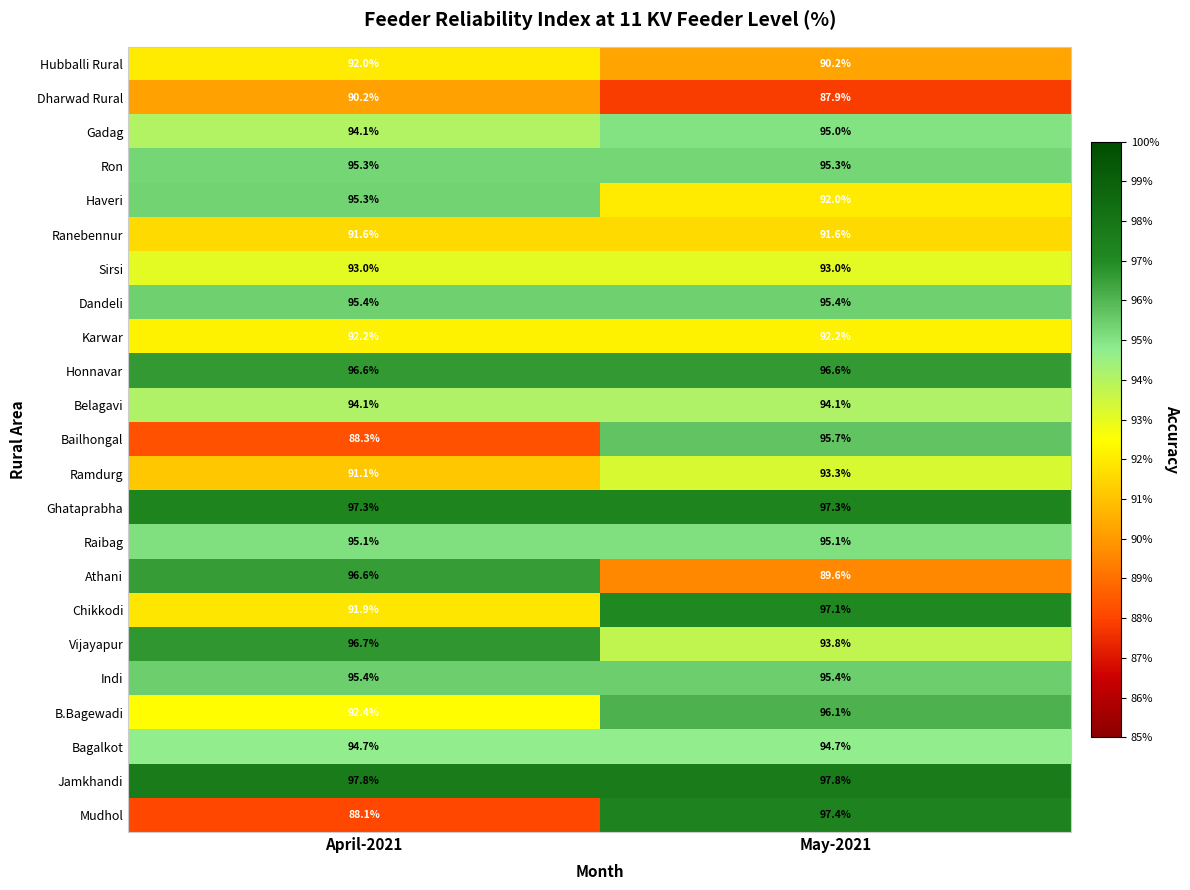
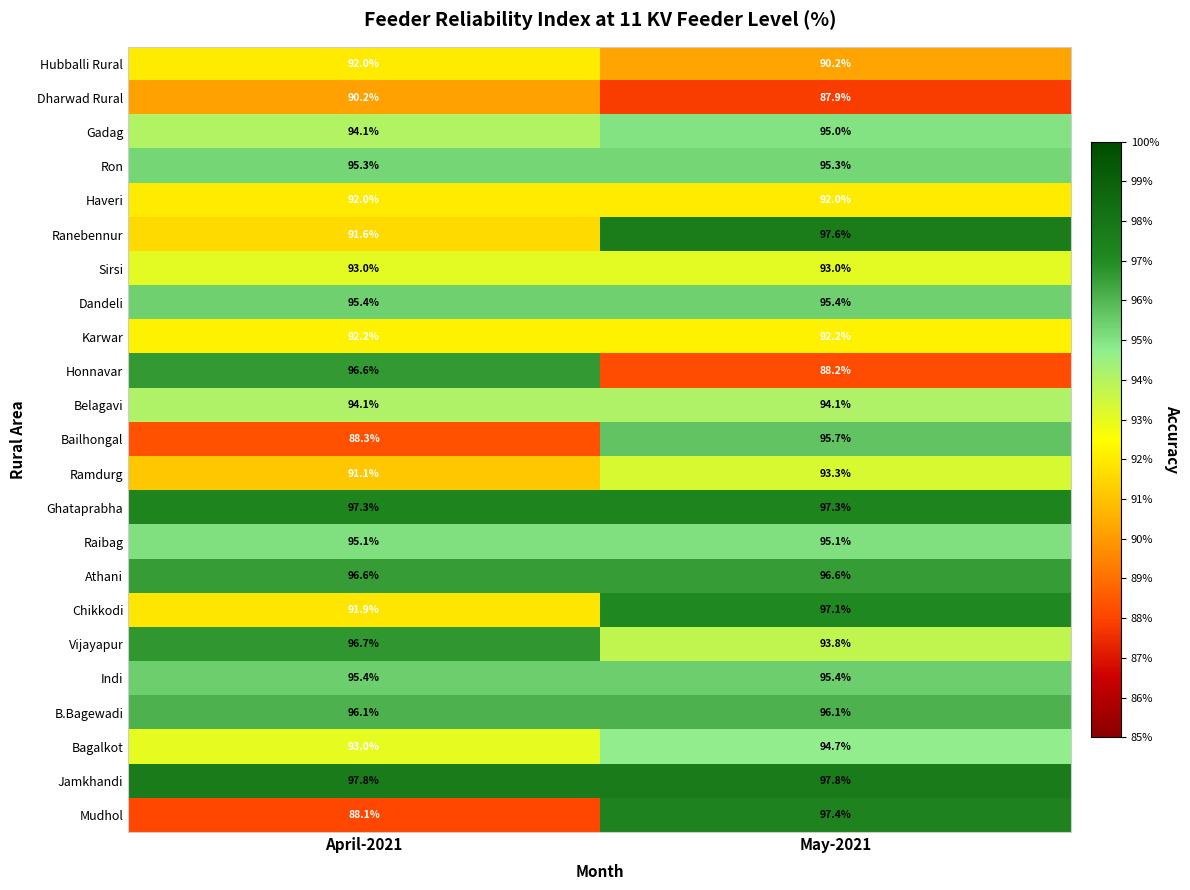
Haveri, April-2021: 95.3% -> 92.0%
Ranebennur, May-2021: 91.6% -> 97.6%
Honnavar, May-2021: 96.6% -> 88.2%
Athani, May-2021: 89.6% -> 96.6%
B.Bagewadi, April-2021: 92.4% -> 96.1%
Bagalkot, April-2021: 94.7% -> 93.0%
